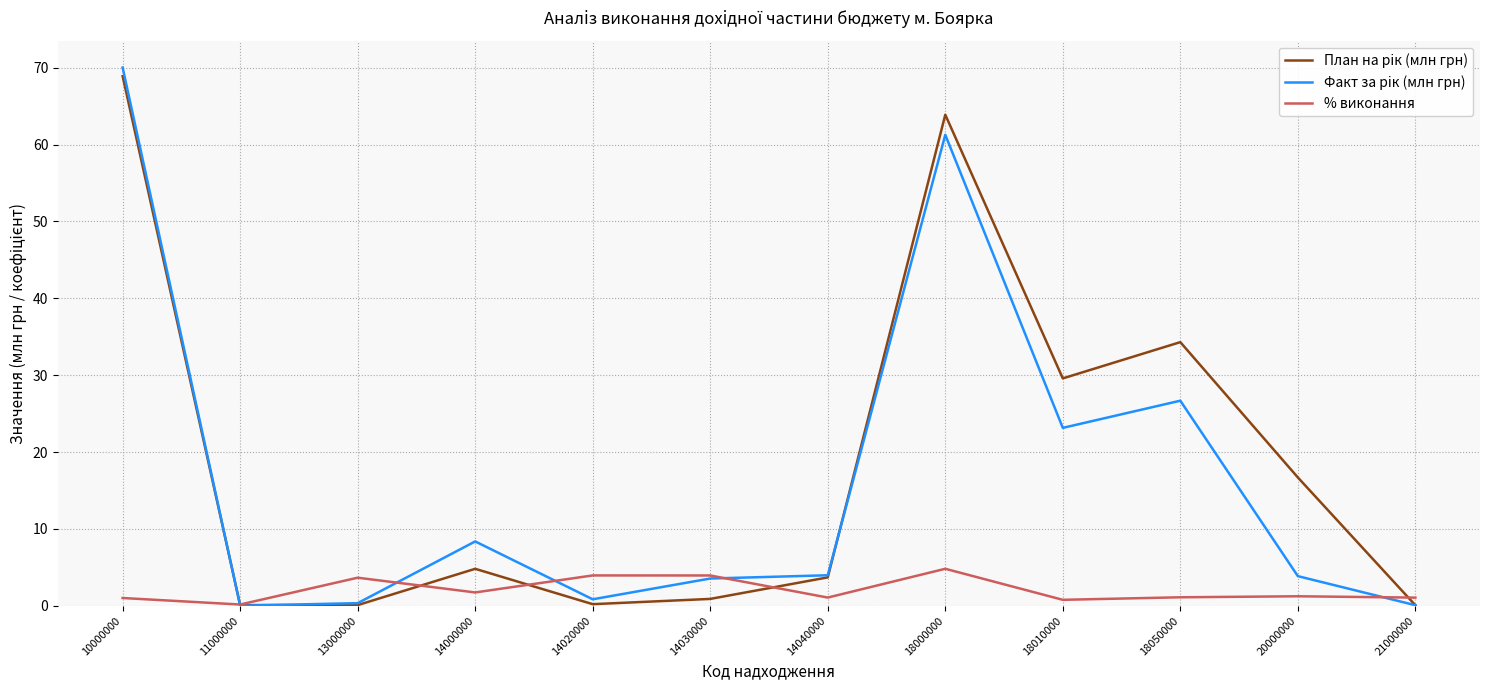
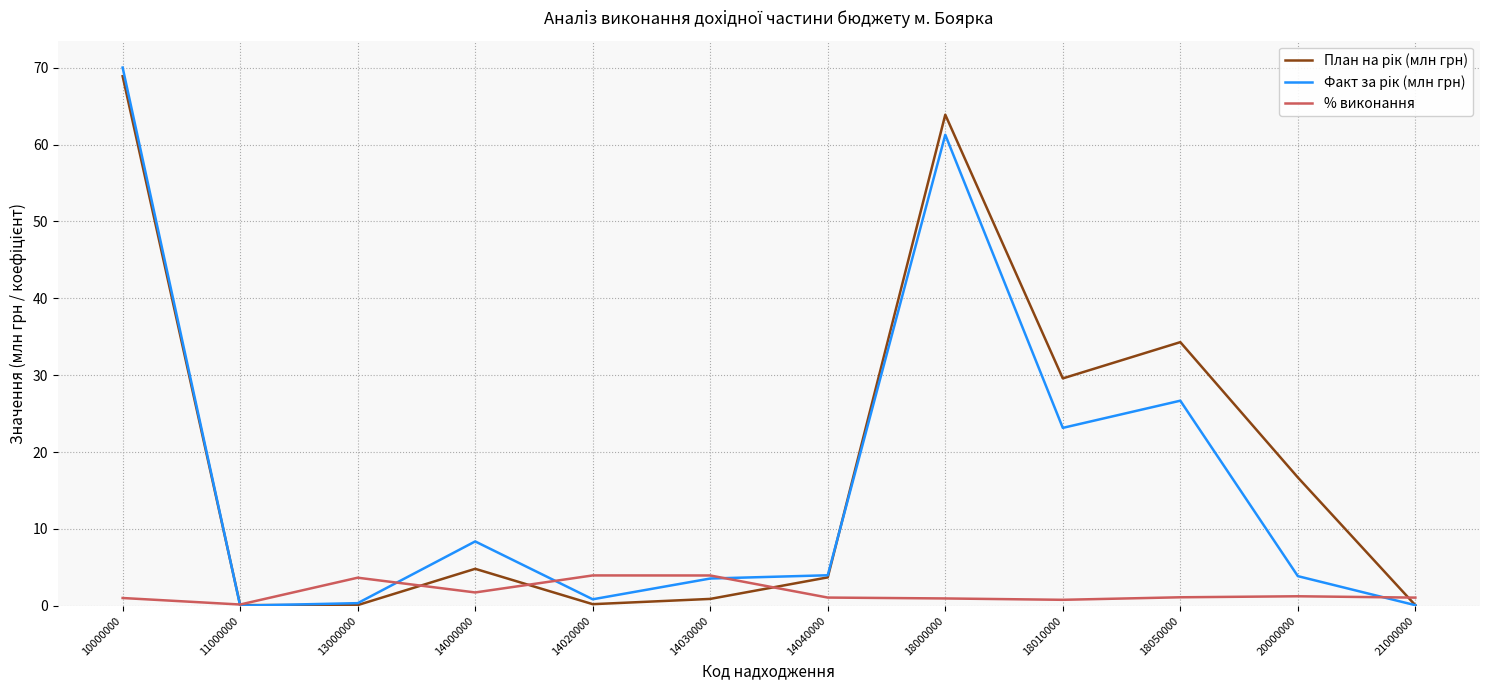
% виконання, 18000000: 5 -> 1
